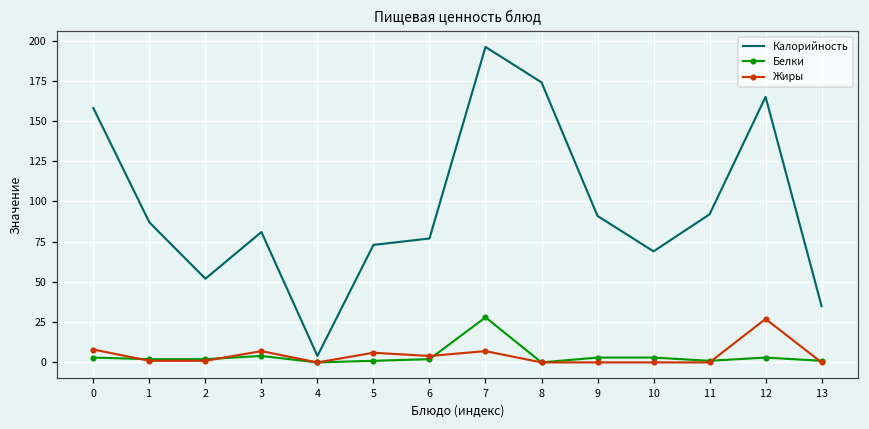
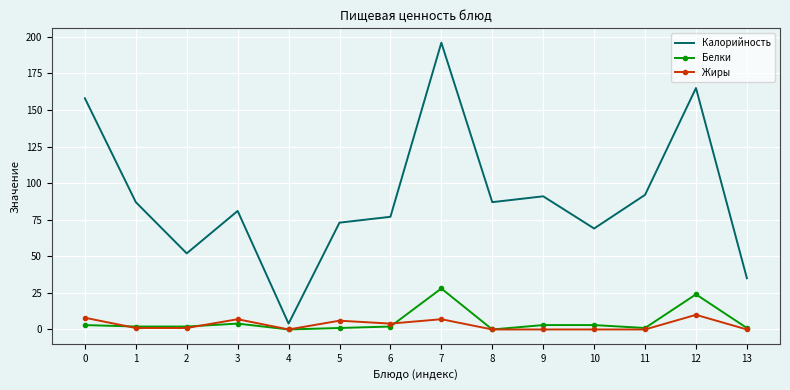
Калорийность, 8: 174 -> 87
Белки, 12: 3 -> 24
Жиры, 12: 27 -> 10
